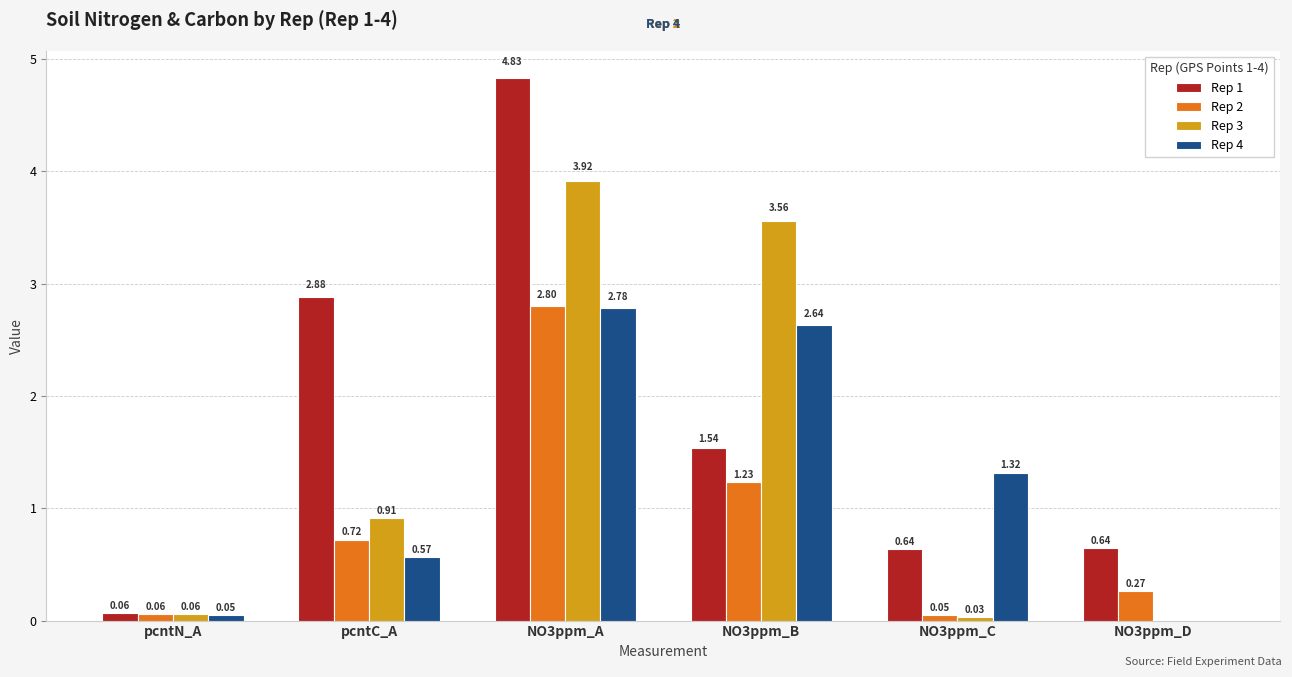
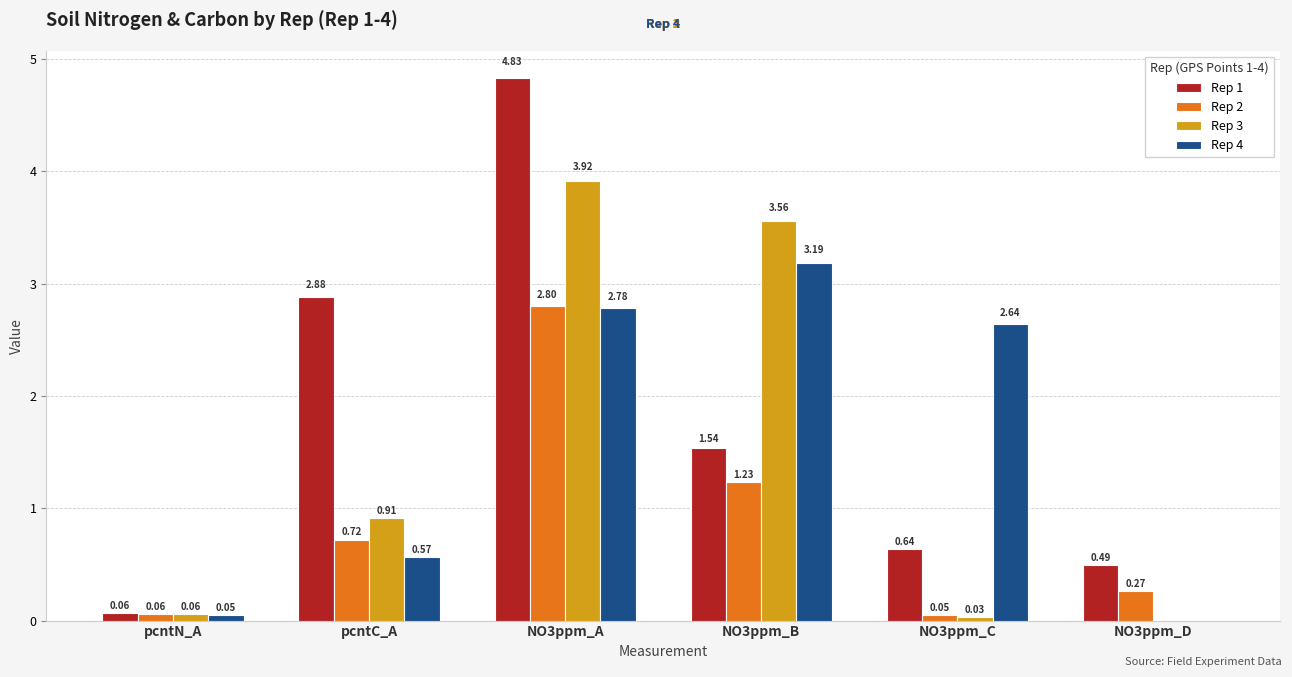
Rep 4, NO3ppm_B: 2.64 -> 3.19
Rep 4, NO3ppm_C: 1.32 -> 2.64
Rep 1, NO3ppm_D: 0.64 -> 0.49
